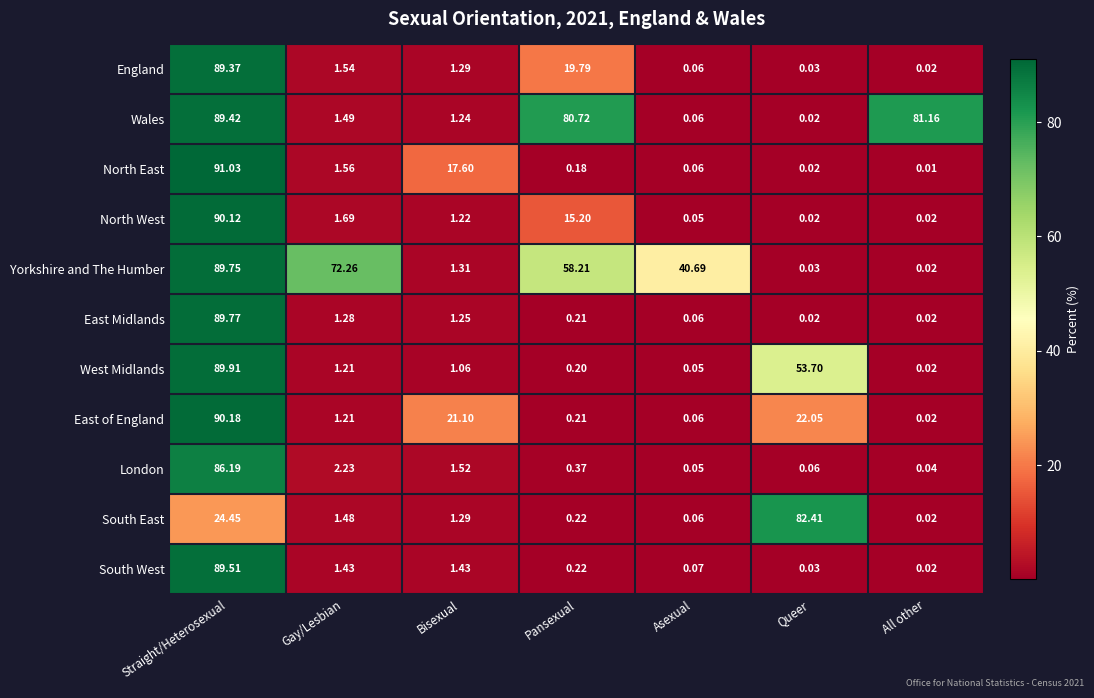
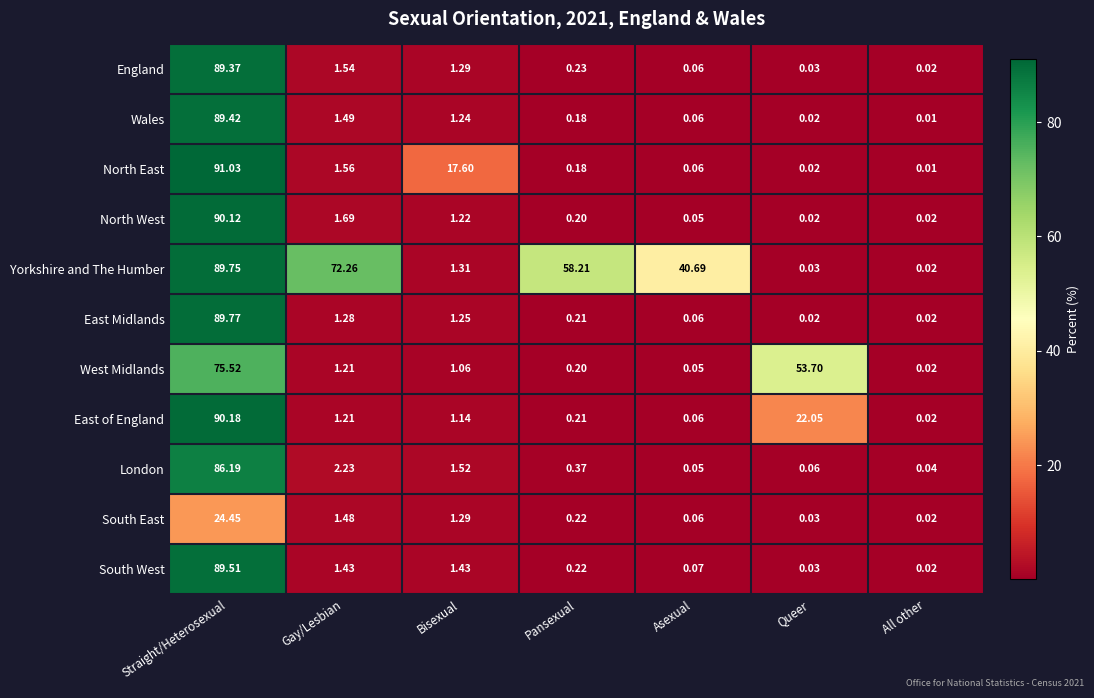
England, Pansexual: 19.79 -> 0.23
Wales, Pansexual: 80.72 -> 0.18
Wales, All other: 81.16 -> 0.01
North West, Pansexual: 15.20 -> 0.20
West Midlands, Straight/Heterosexual: 89.91 -> 75.52
East of England, Bisexual: 21.10 -> 1.14
South East, Queer: 82.41 -> 0.03
